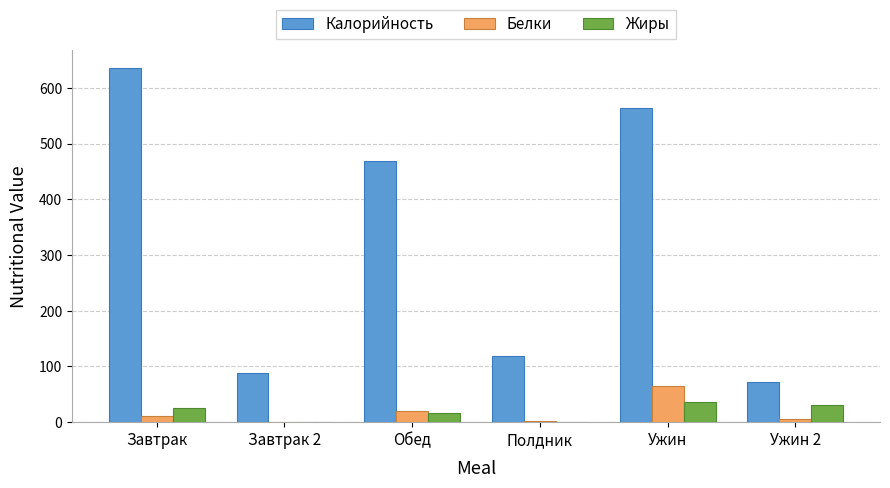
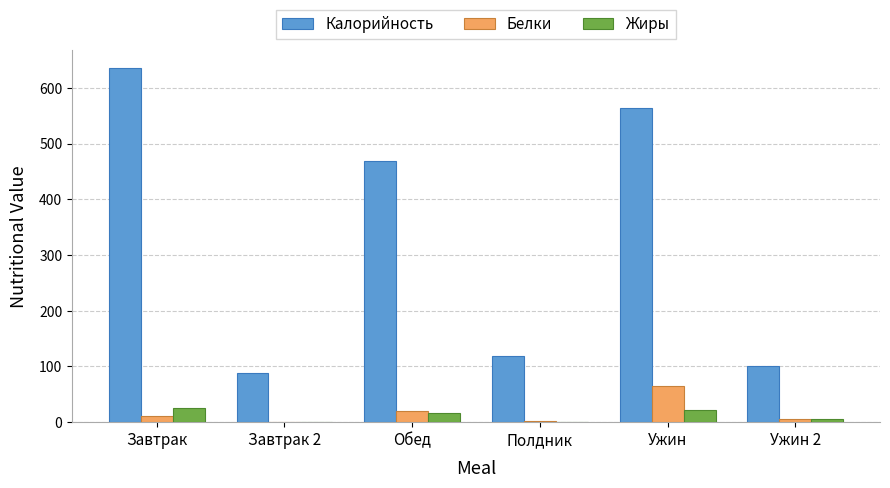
Жиры, Ужин: 40 -> 20
Калорийность, Ужин 2: 70 -> 100
Жиры, Ужин 2: 30 -> 10
